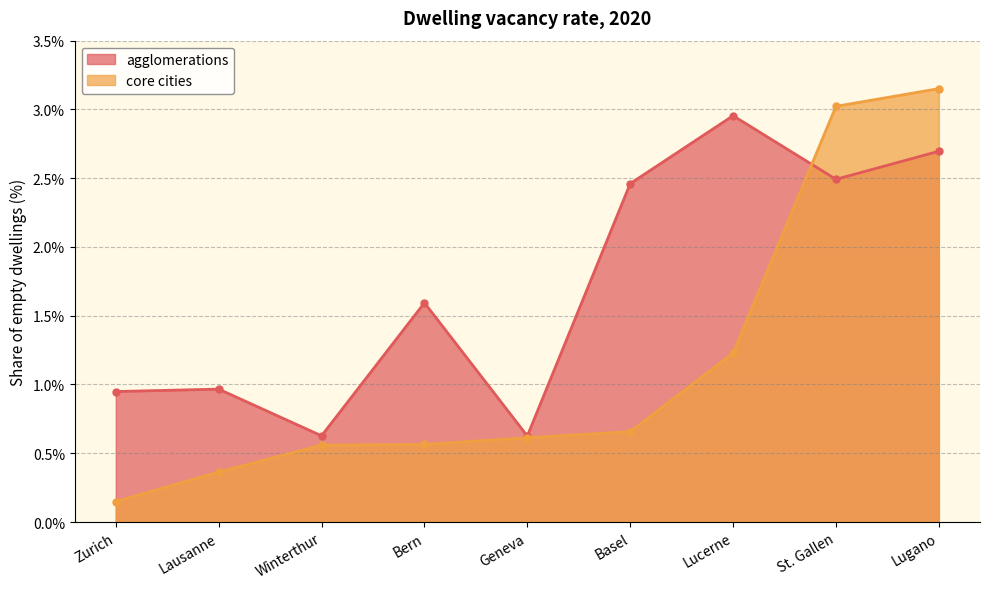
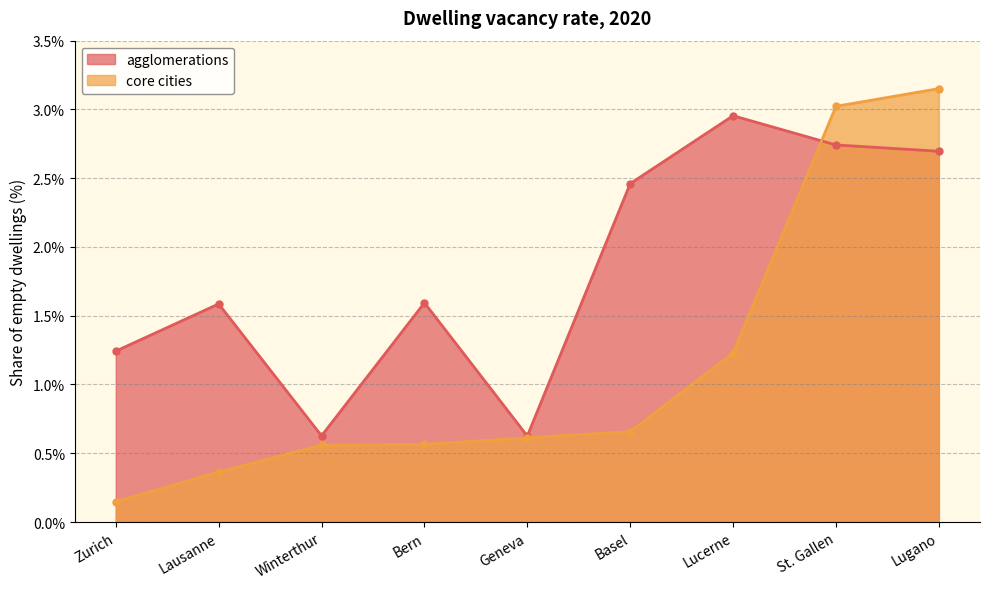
agglomerations, Zurich: 0.95% -> 1.24%
agglomerations, Lausanne: 0.97% -> 1.59%
agglomerations, St. Gallen: 2.49% -> 2.74%
